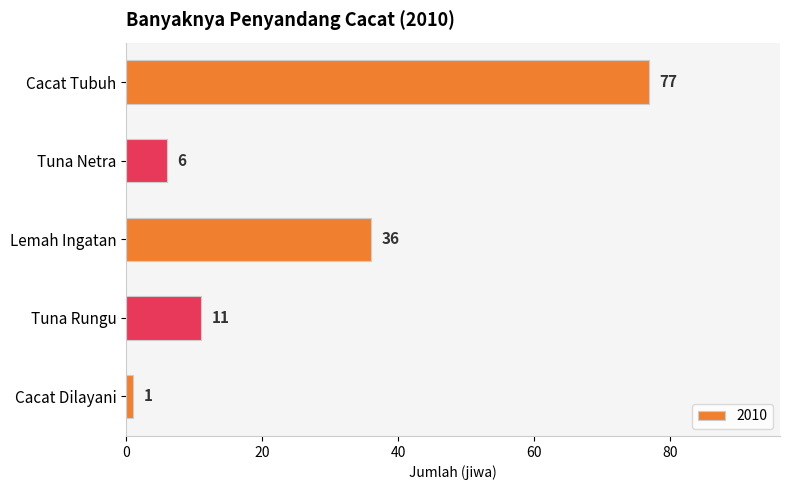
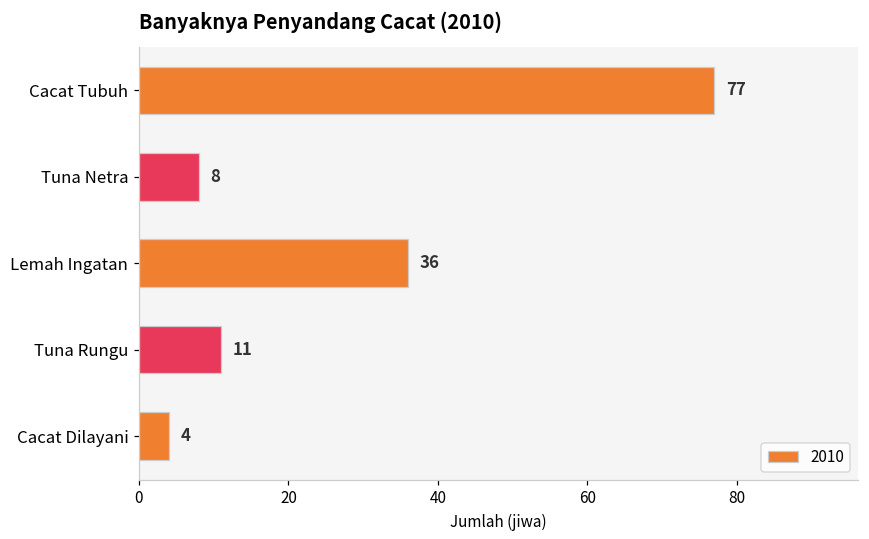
Tuna Netra: 6 -> 8
Cacat Dilayani: 1 -> 4
